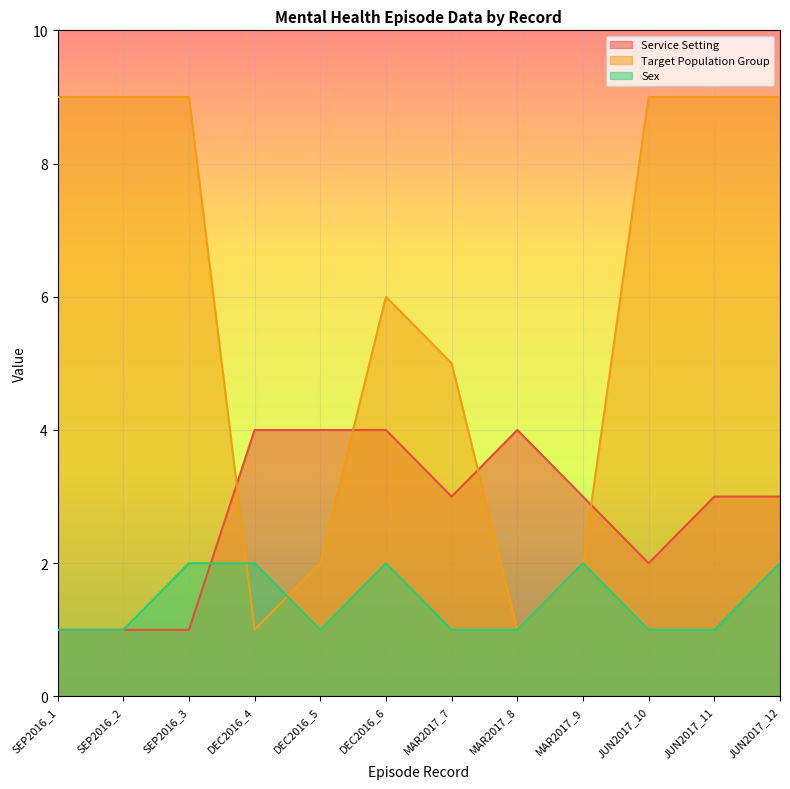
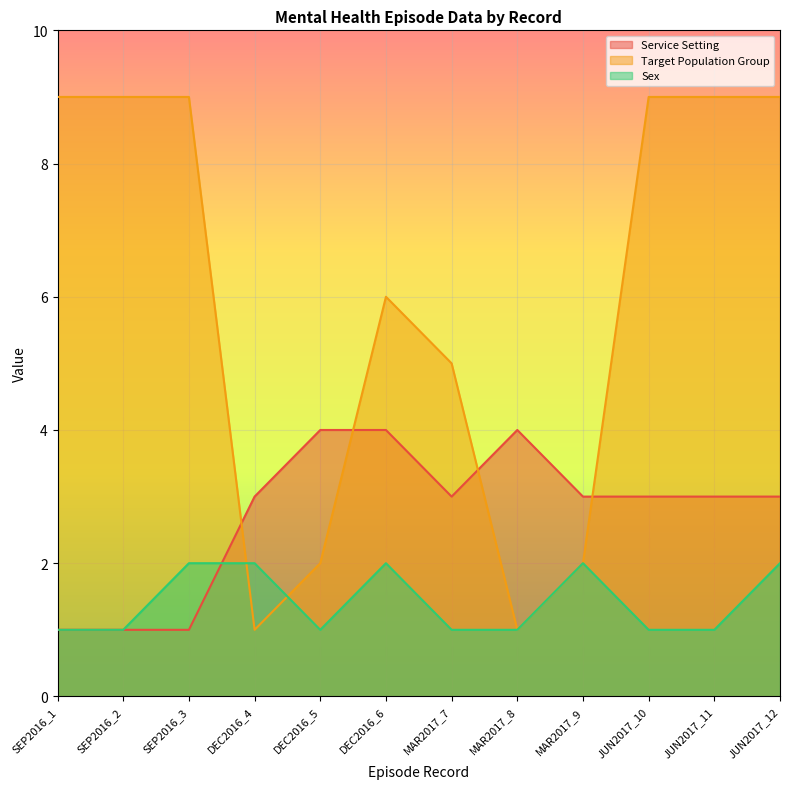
Service Setting, DEC2016_4: 4 -> 3
Service Setting, JUN2017_10: 2 -> 3
